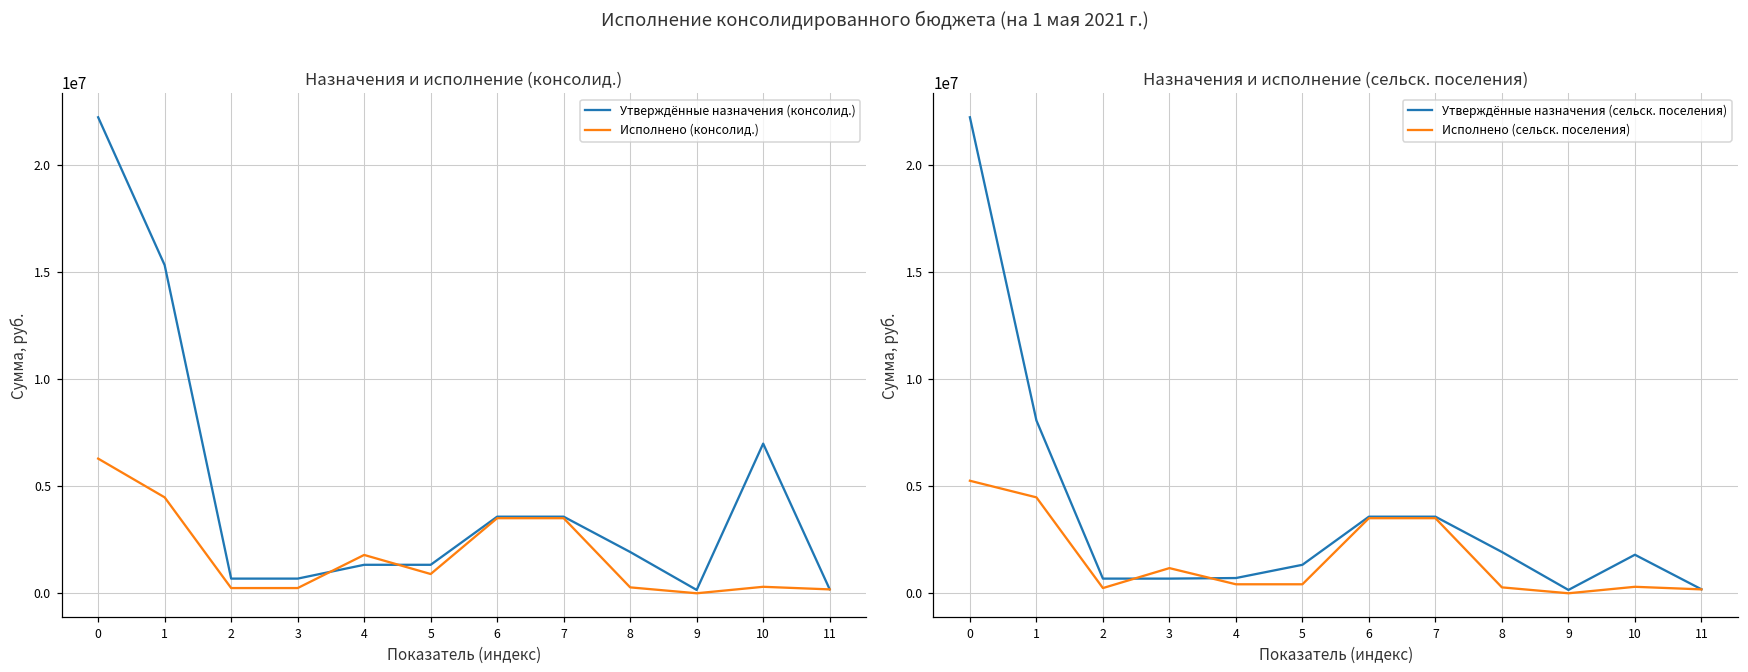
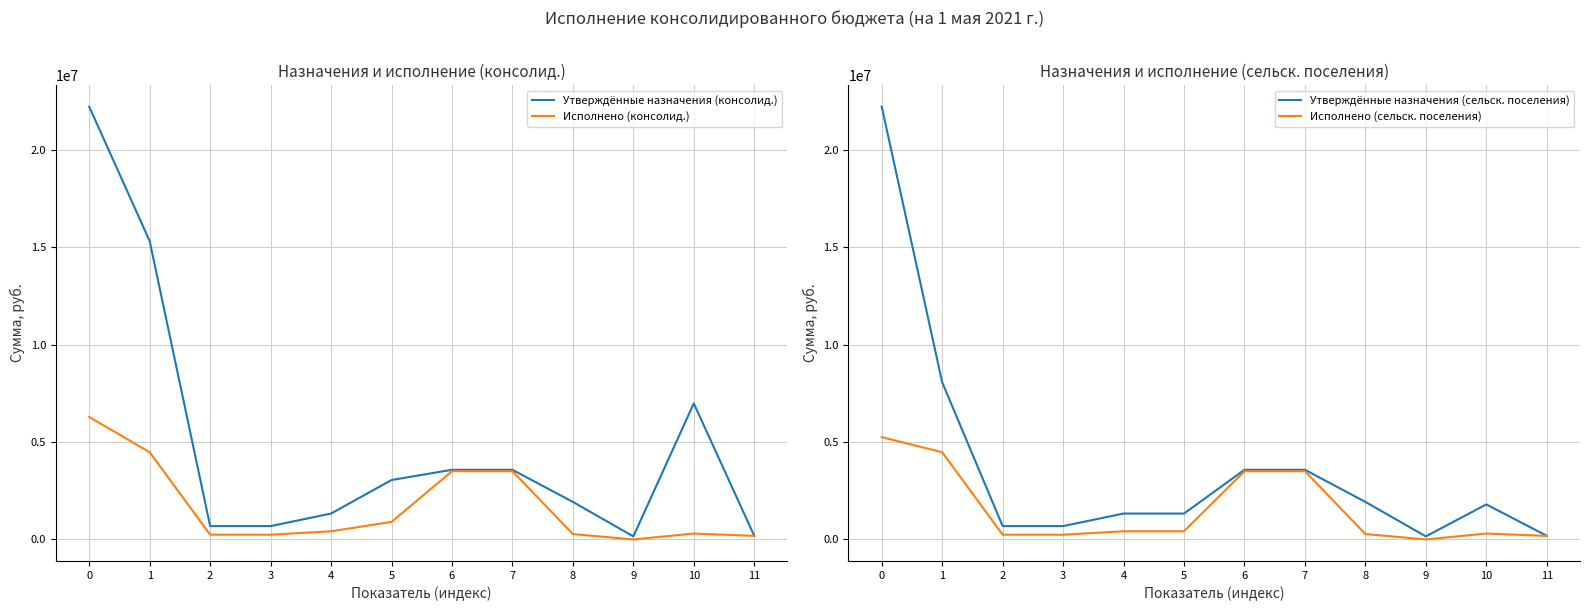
Назначения и исполнение (консолид.), Исполнено (консолид.), 4: 1800000 -> 400000
Назначения и исполнение (консолид.), Утверждённые назначения (консолид.), 5: 1300000 -> 3000000
Назначения и исполнение (сельск. поселения), Исполнено (сельск. поселения), 3: 1100000 -> 200000
Назначения и исполнение (сельск. поселения), Утверждённые назначения (сельск. поселения), 4: 700000 -> 1300000
